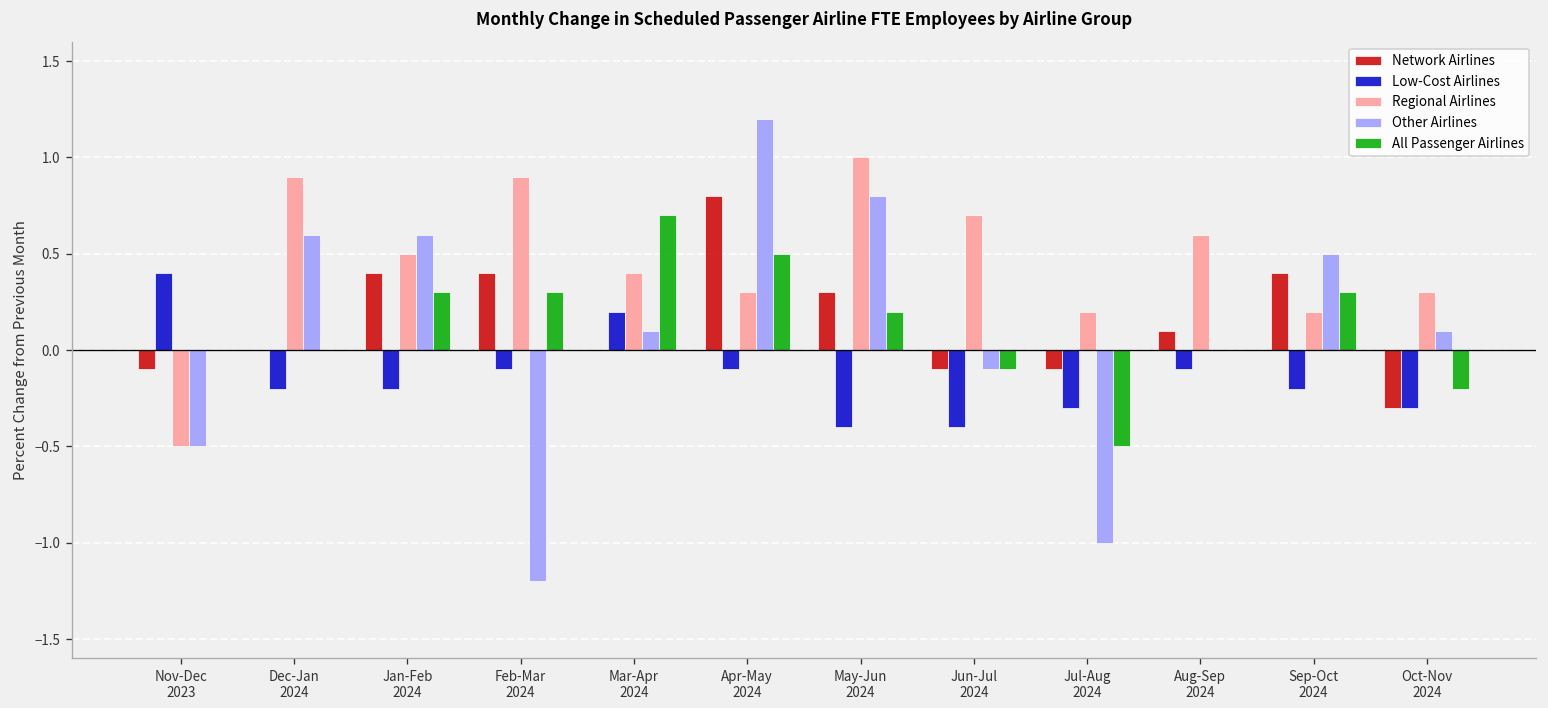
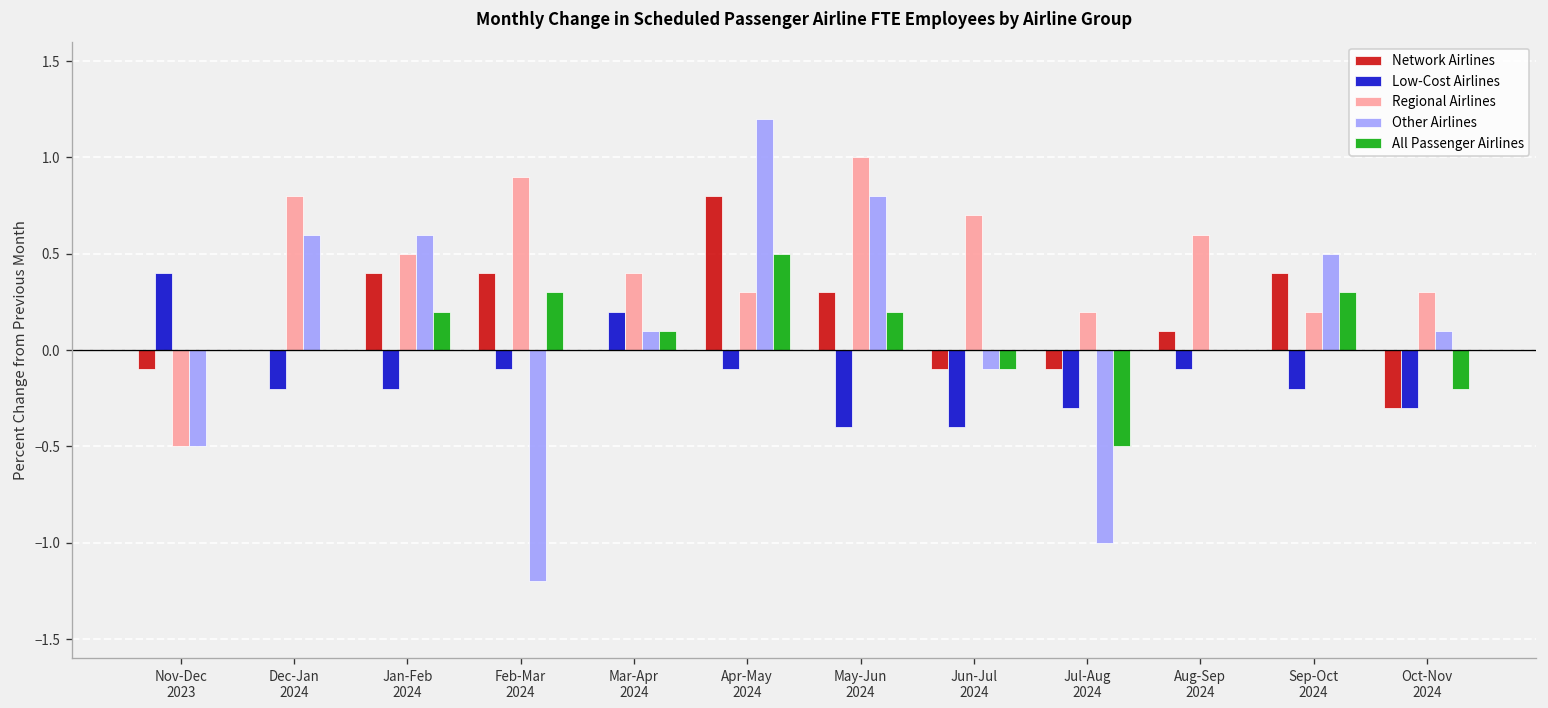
Regional Airlines, Dec-Jan 2024: 0.9 -> 0.8
All Passenger Airlines, Jan-Feb 2024: 0.3 -> 0.2
All Passenger Airlines, Mar-Apr 2024: 0.7 -> 0.1
